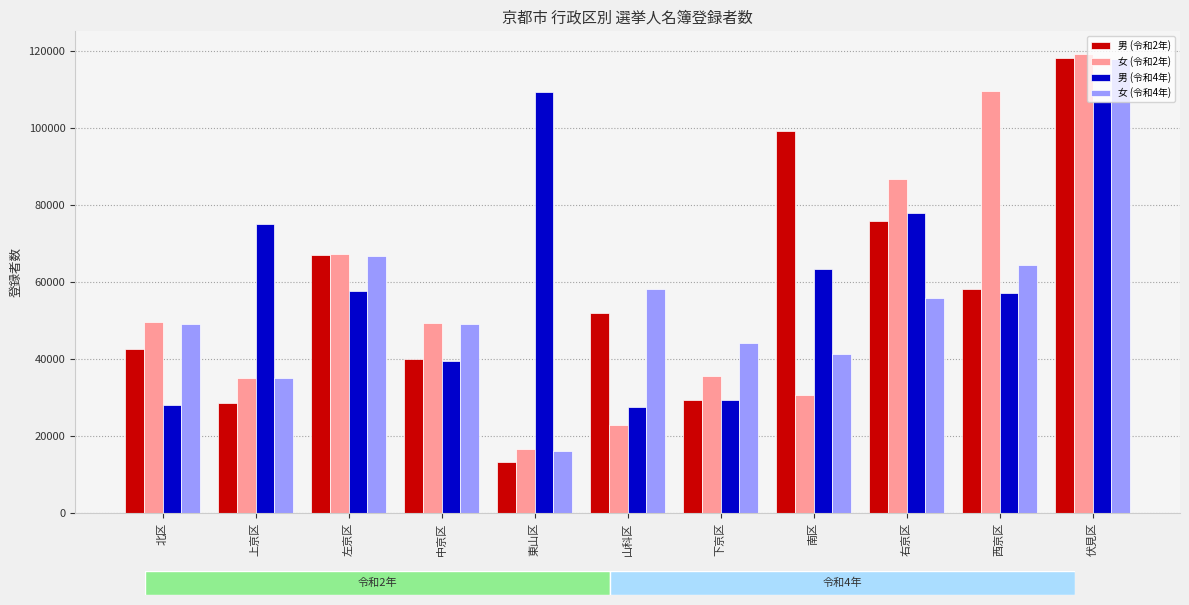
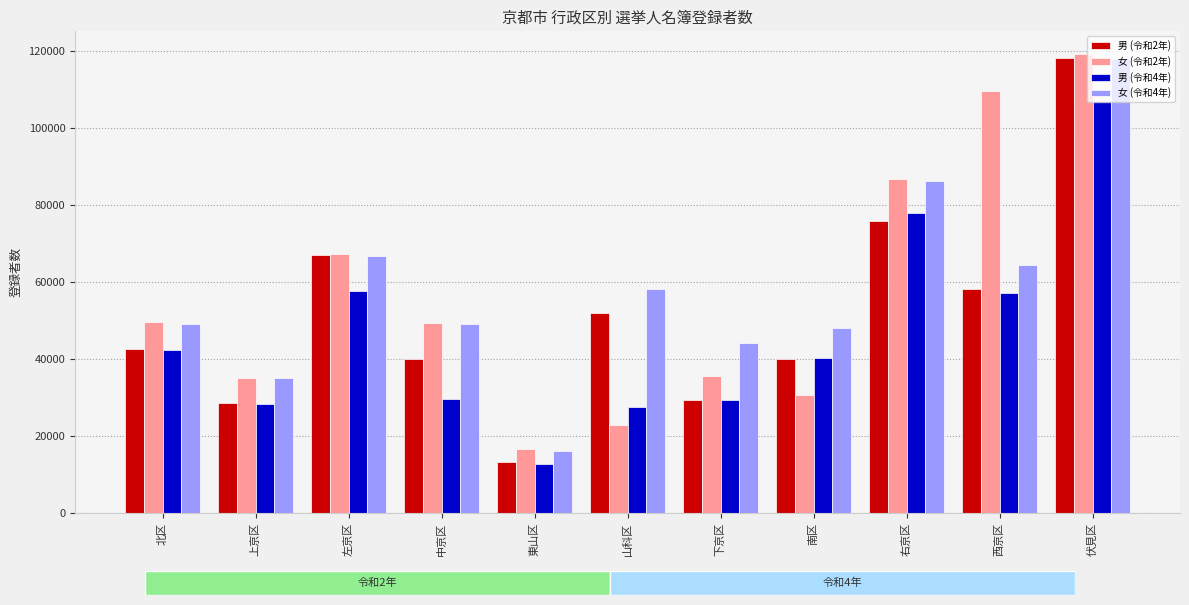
男 (令和4年), 北区: 28000 -> 42000
男 (令和4年), 上京区: 75000 -> 28000
男 (令和4年), 中京区: 40000 -> 30000
男 (令和4年), 東山区: 109000 -> 13000
男 (令和2年), 南区: 99000 -> 40000
男 (令和4年), 南区: 63000 -> 40000
女 (令和4年), 南区: 41000 -> 48000
女 (令和4年), 右京区: 56000 -> 86000
